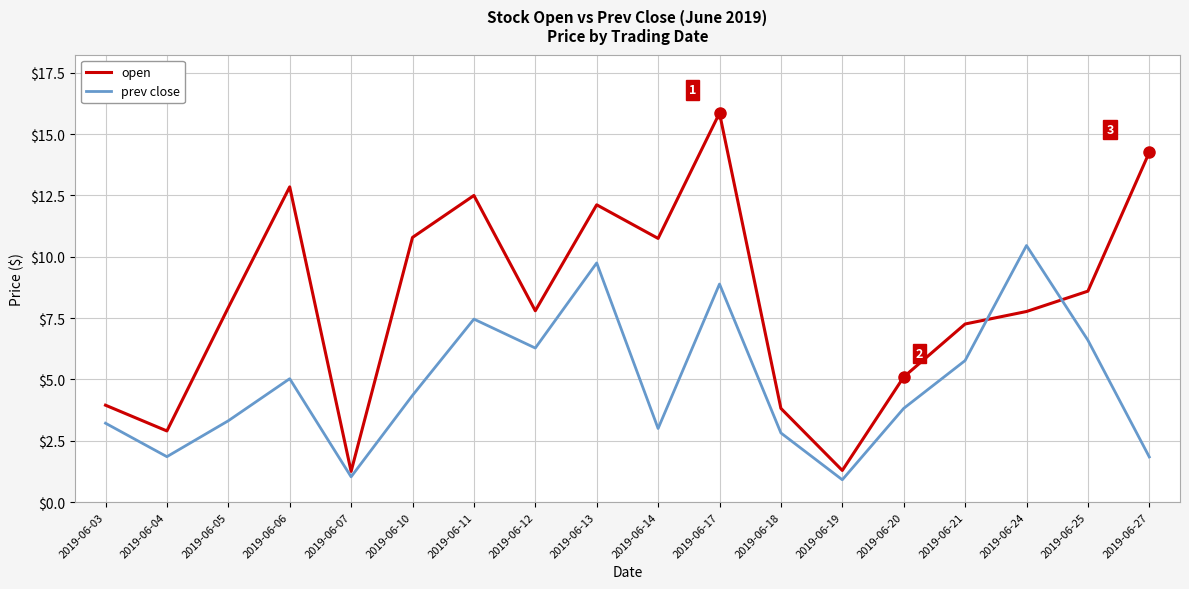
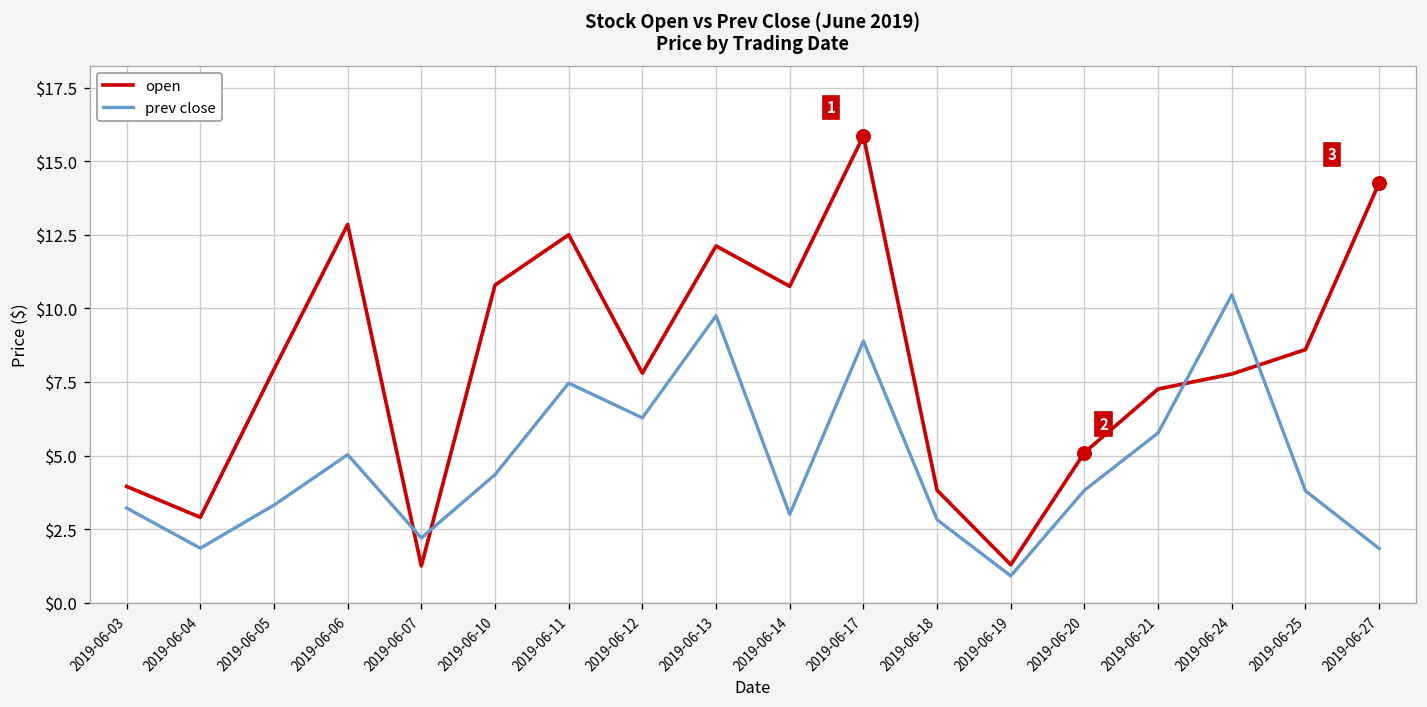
prev close, 2019-06-07: $1.0 -> $2.2
prev close, 2019-06-25: $6.6 -> $3.8
